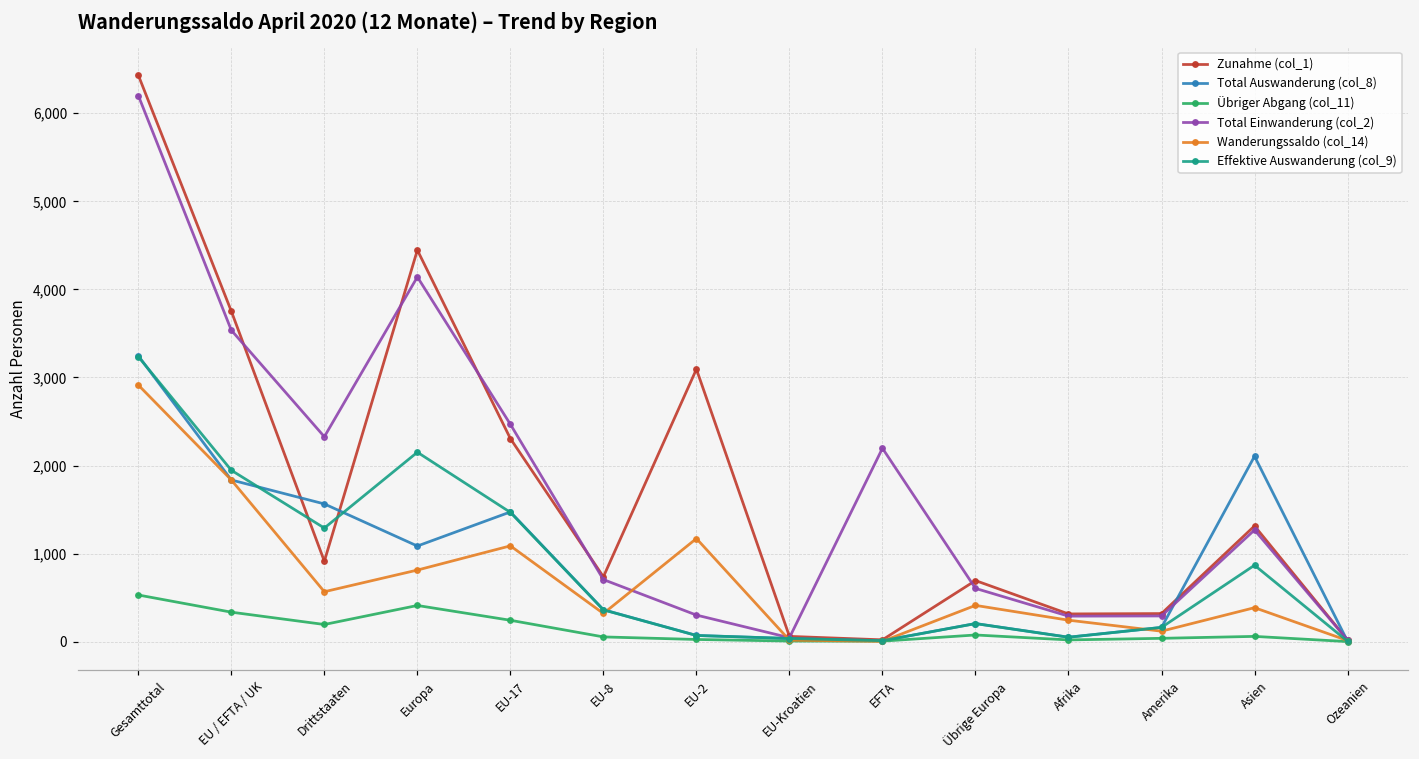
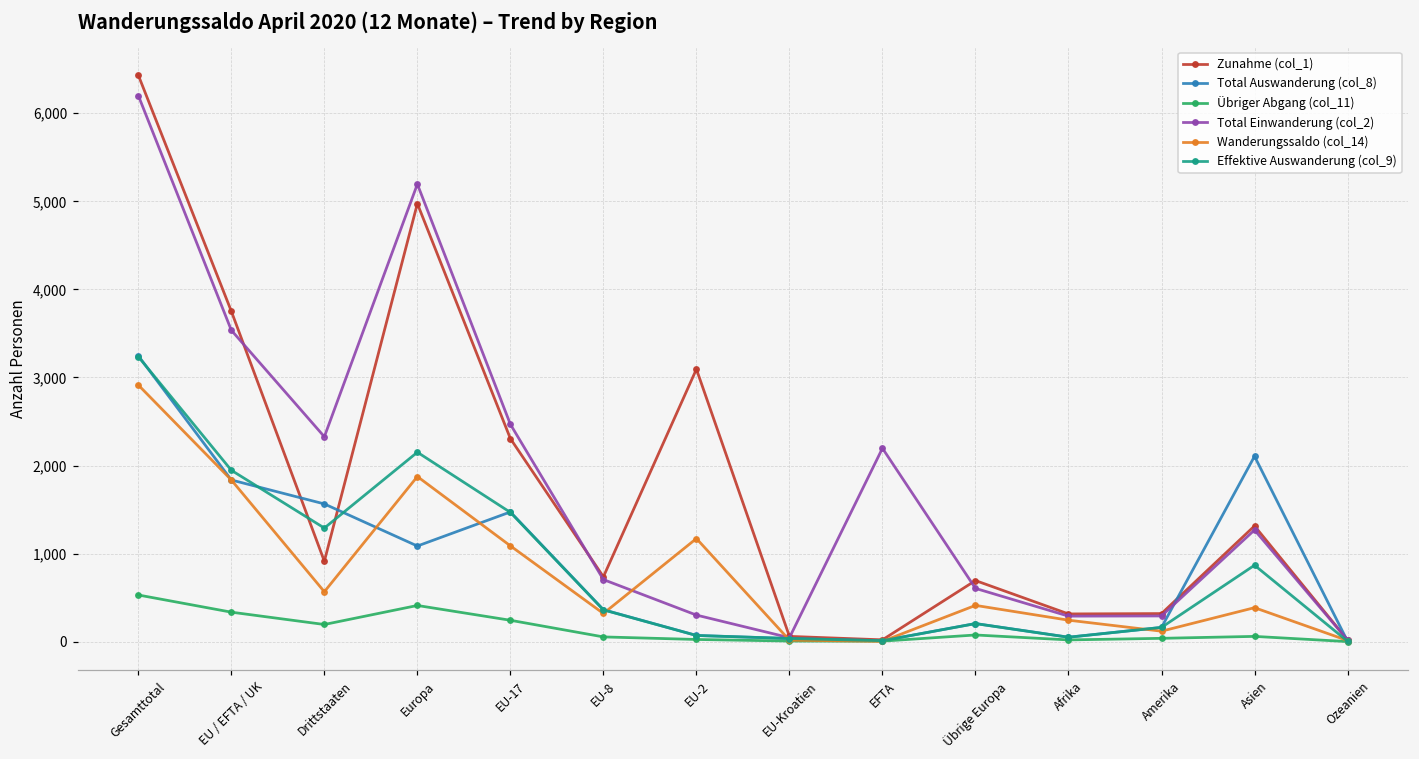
Zunahme (col_1), Europa: 4,400 -> 5,000
Total Einwanderung (col_2), Europa: 4,100 -> 5,200
Wanderungssaldo (col_14), Europa: 800 -> 1,900
